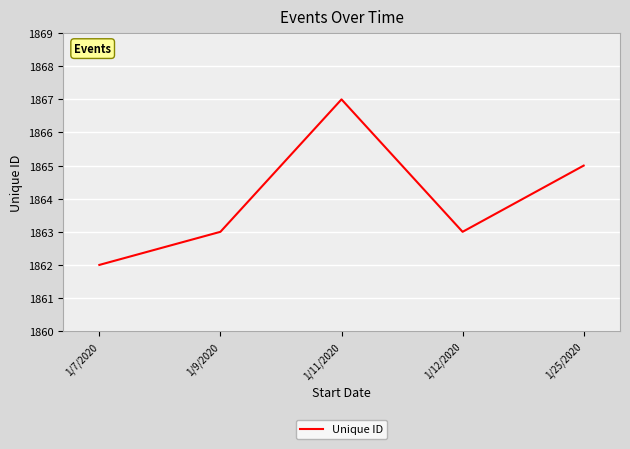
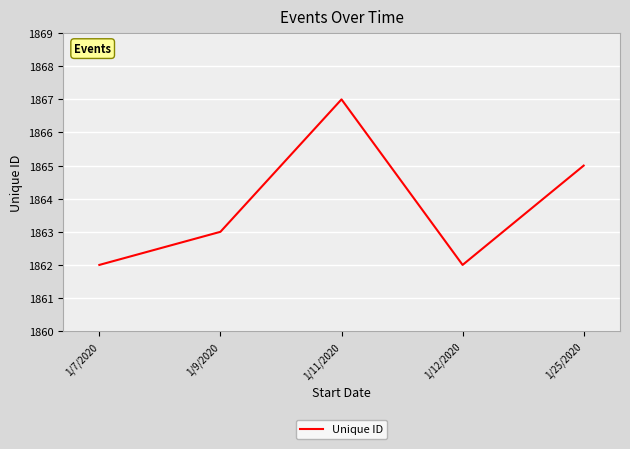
1/12/2020: 1863 -> 1862
